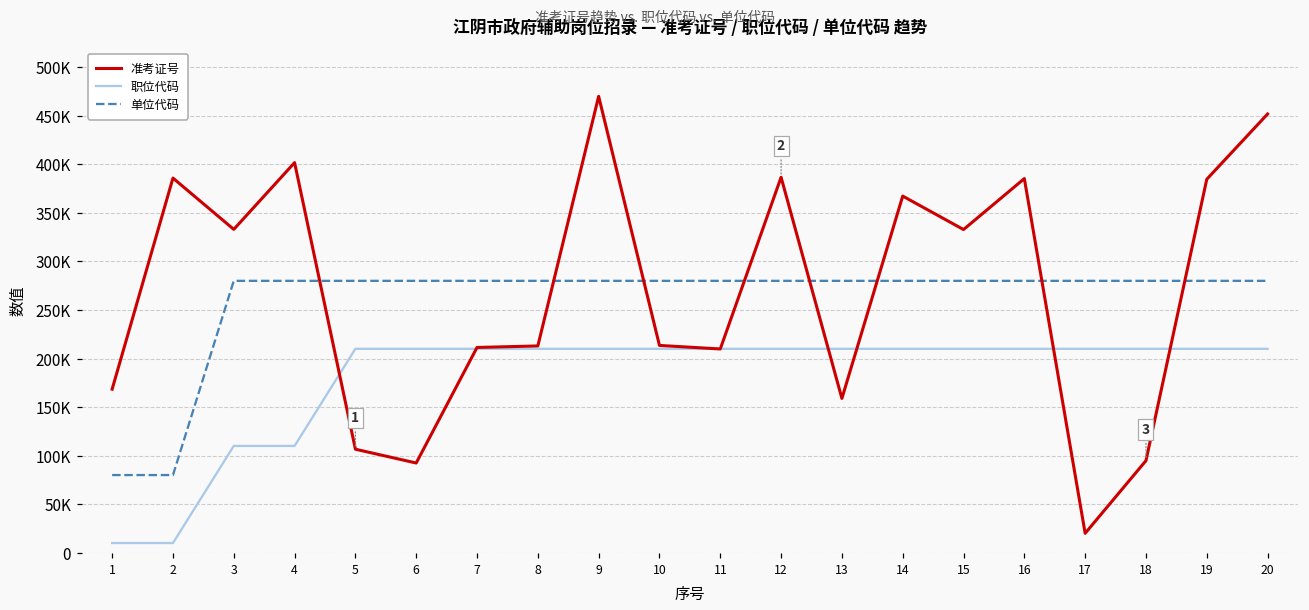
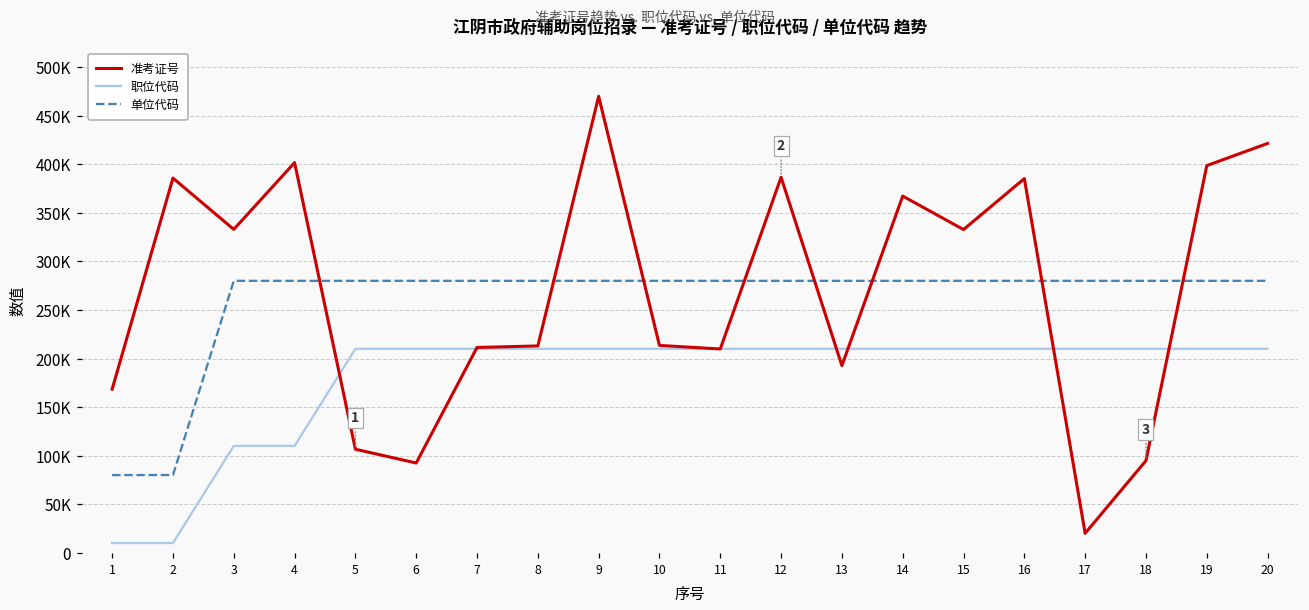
准考证号, 13: 160000 -> 190000
准考证号, 19: 380000 -> 400000
准考证号, 20: 450000 -> 420000
